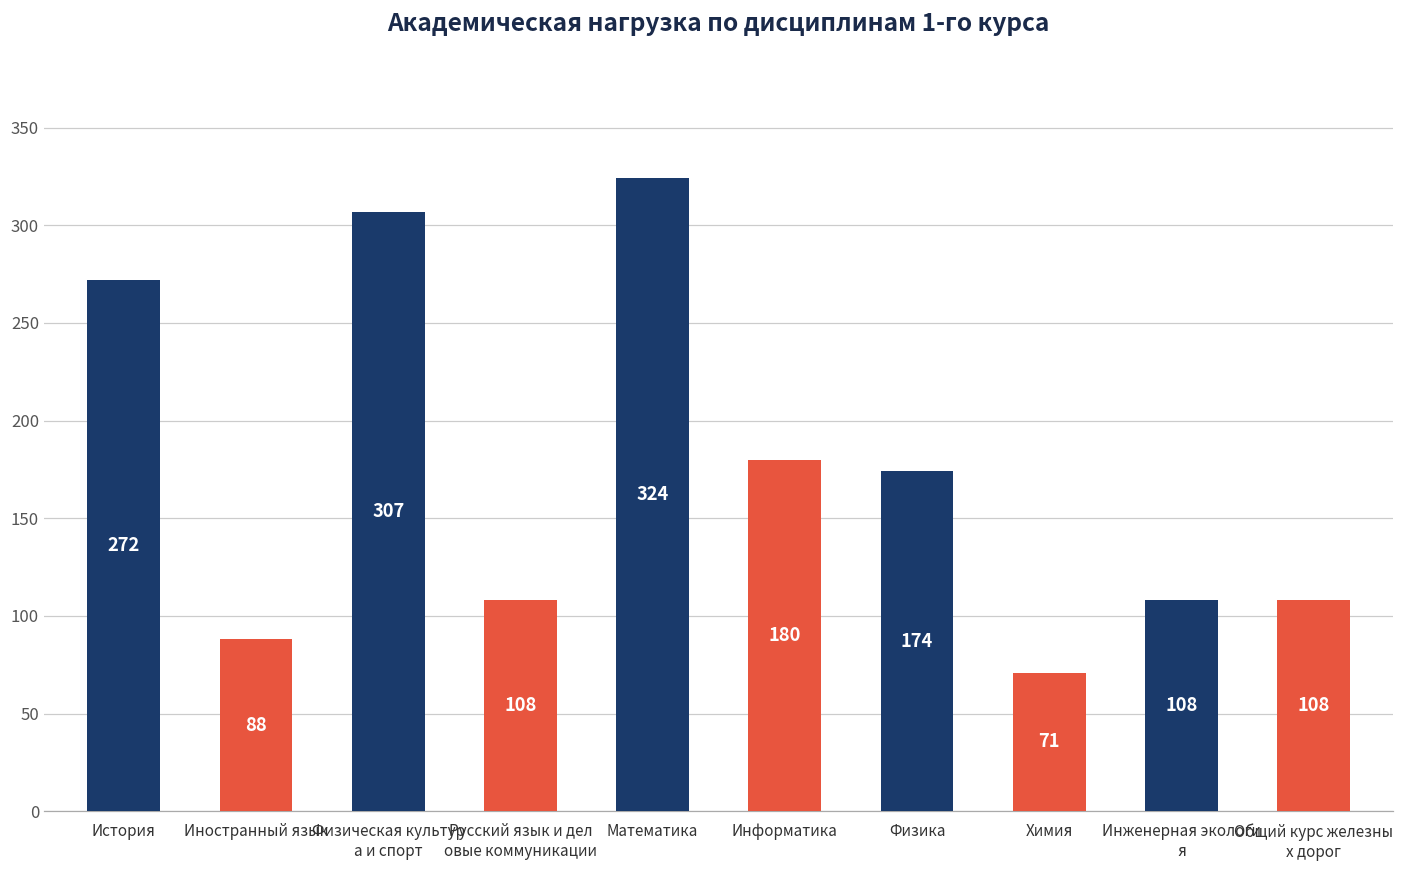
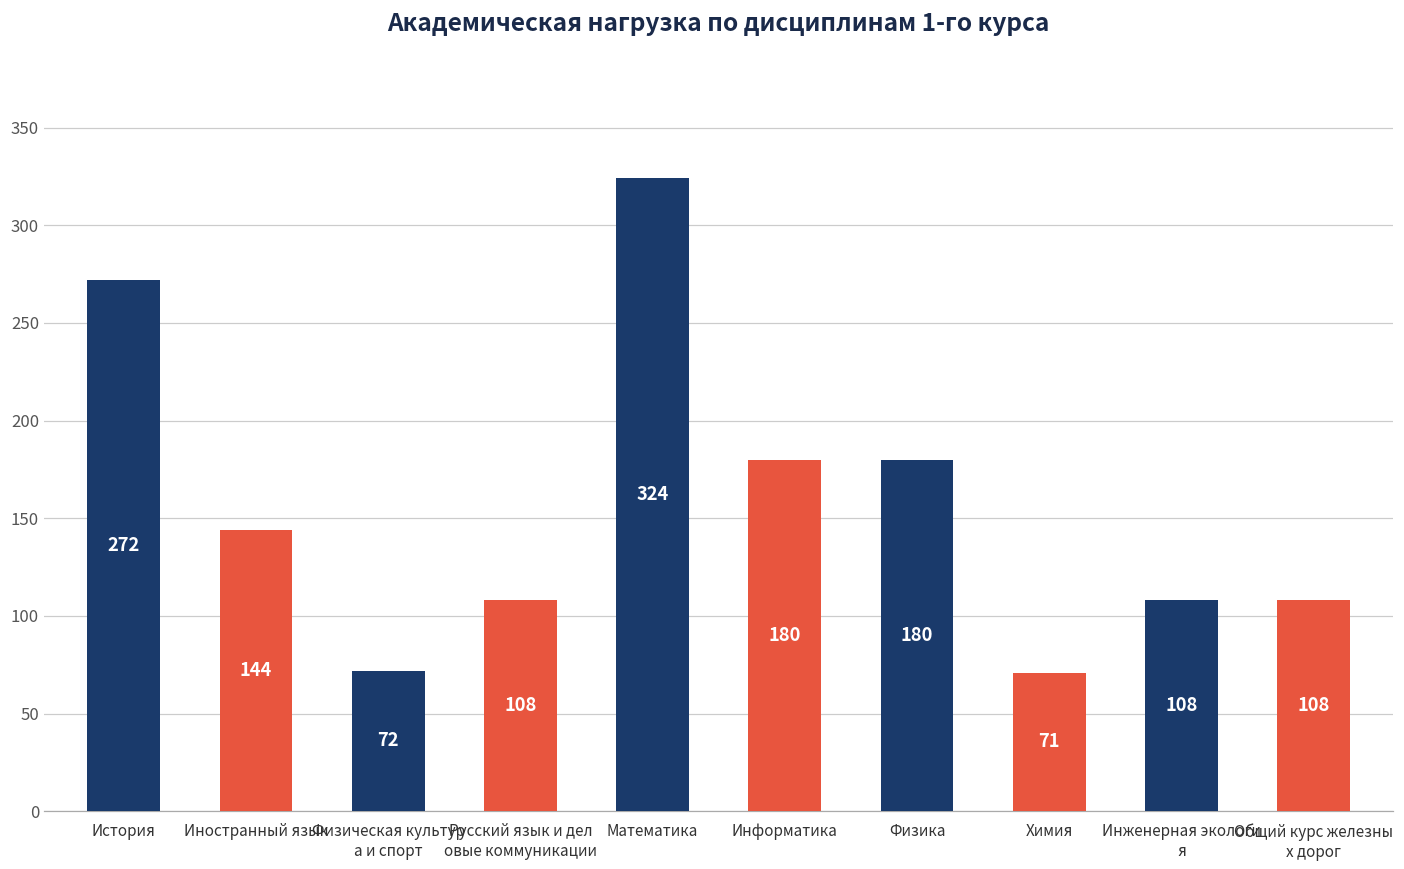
Иностранный язык: 88 -> 144
Физическая культур а и спорт: 307 -> 72
Физика: 174 -> 180
